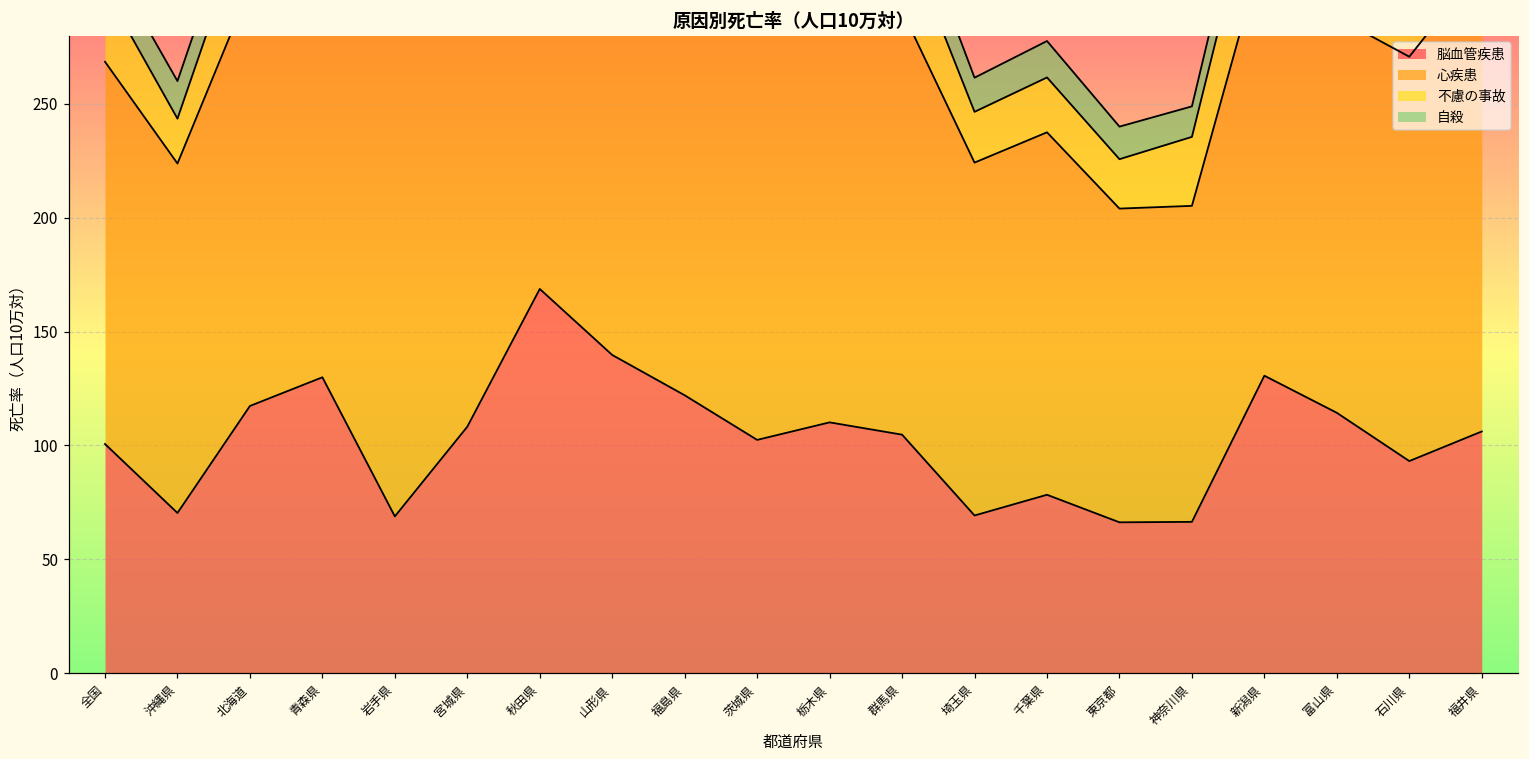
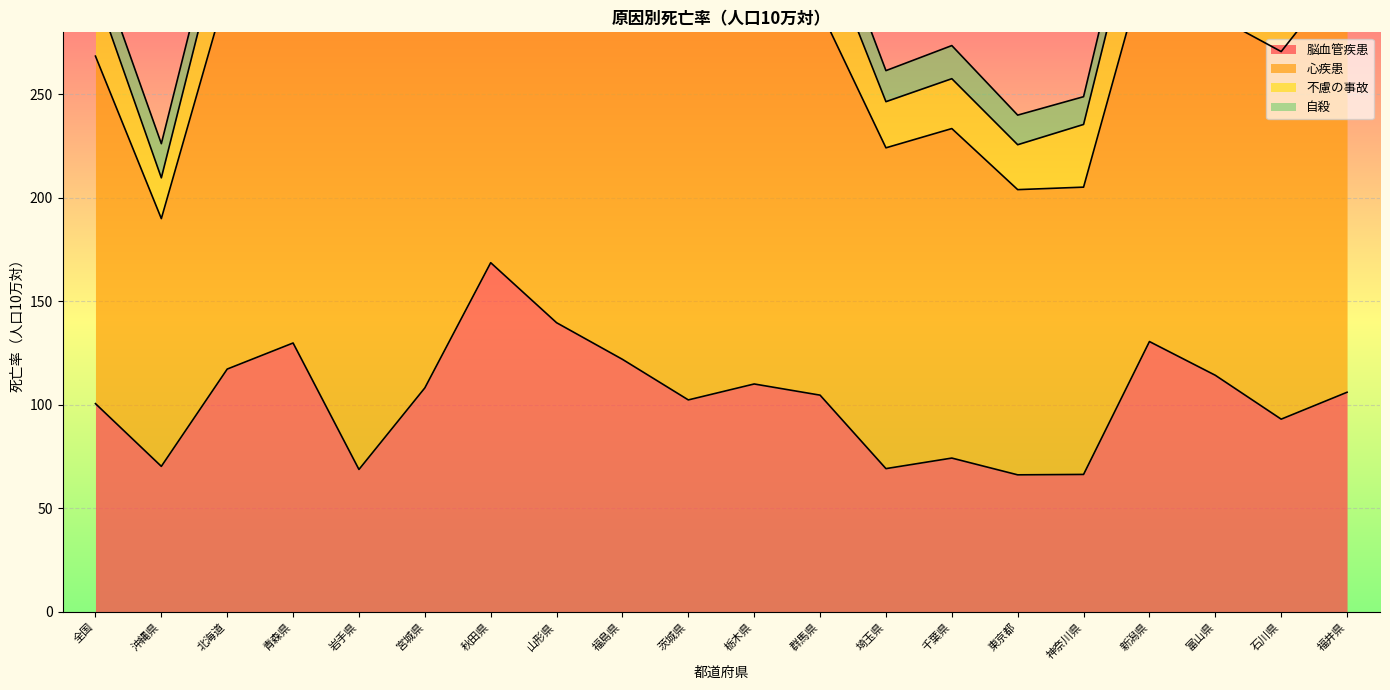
心疾患, 沖縄県: 154 -> 120
脳血管疾患, 千葉県: 78 -> 74
